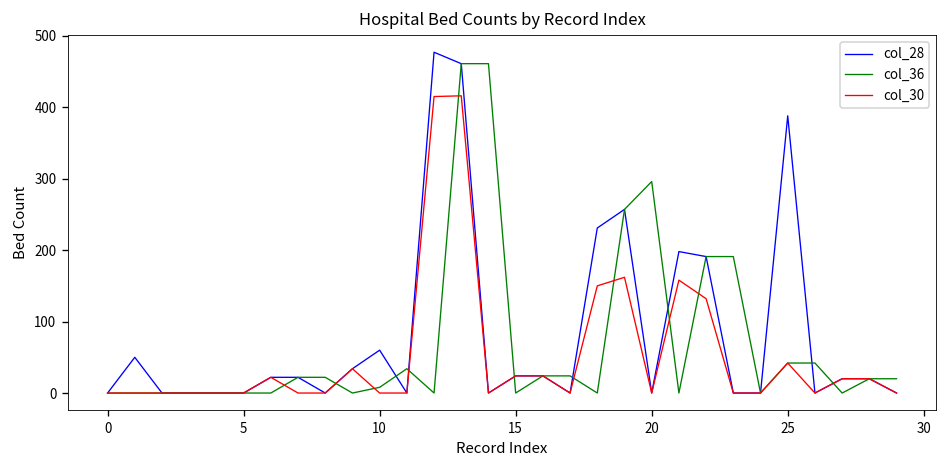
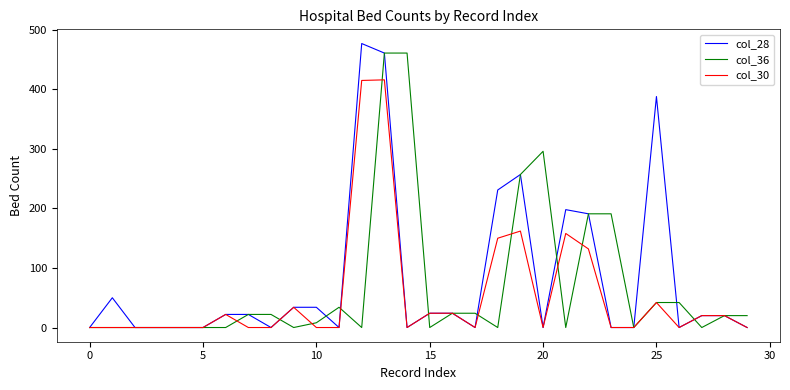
col_28, 10: 60 -> 30
